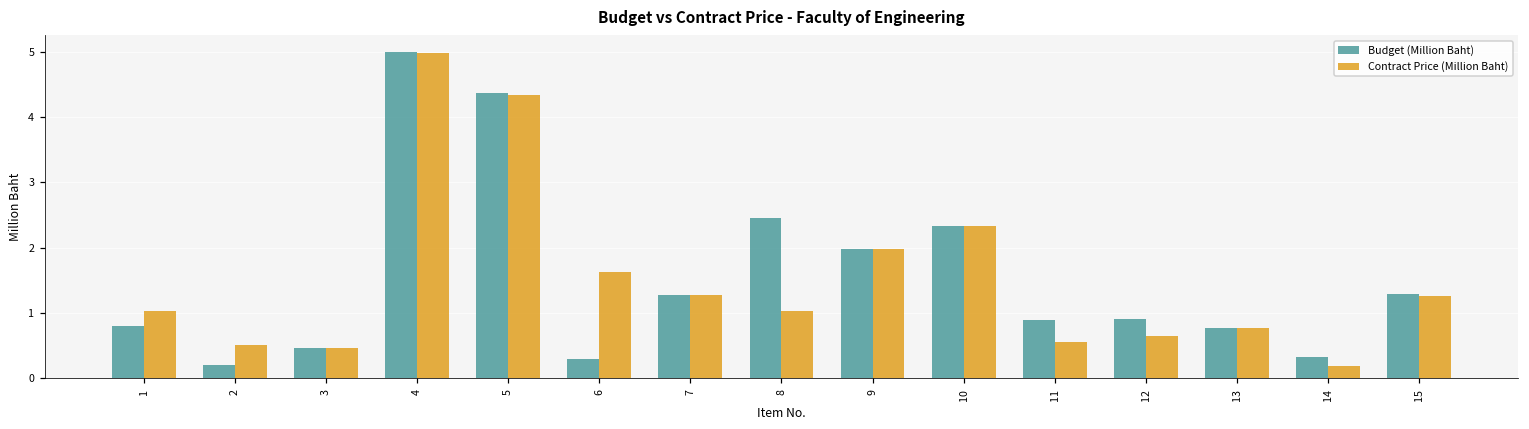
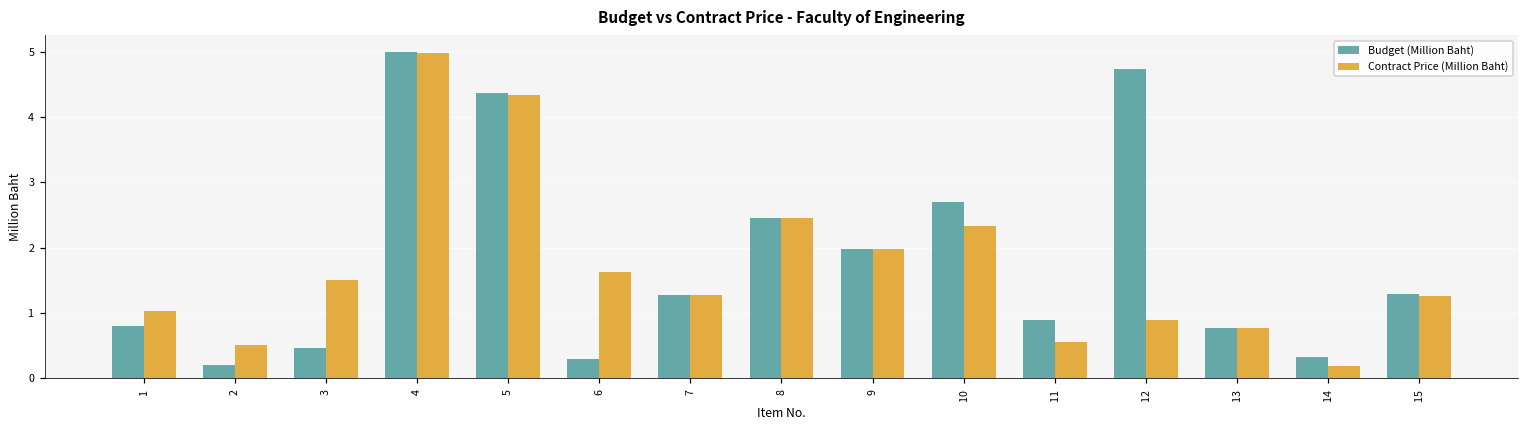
Contract Price (Million Baht), 3: 0.5 -> 1.5
Contract Price (Million Baht), 8: 1.0 -> 2.4
Budget (Million Baht), 10: 2.3 -> 2.7
Budget (Million Baht), 12: 0.9 -> 4.7
Contract Price (Million Baht), 12: 0.7 -> 0.9
